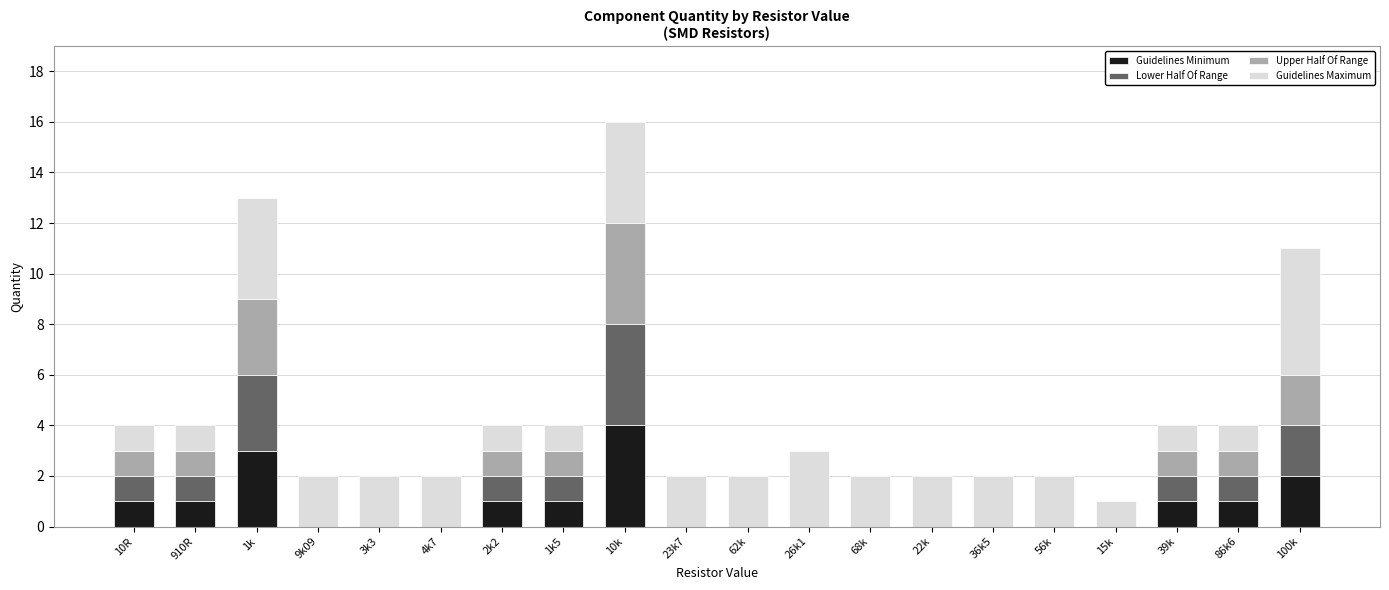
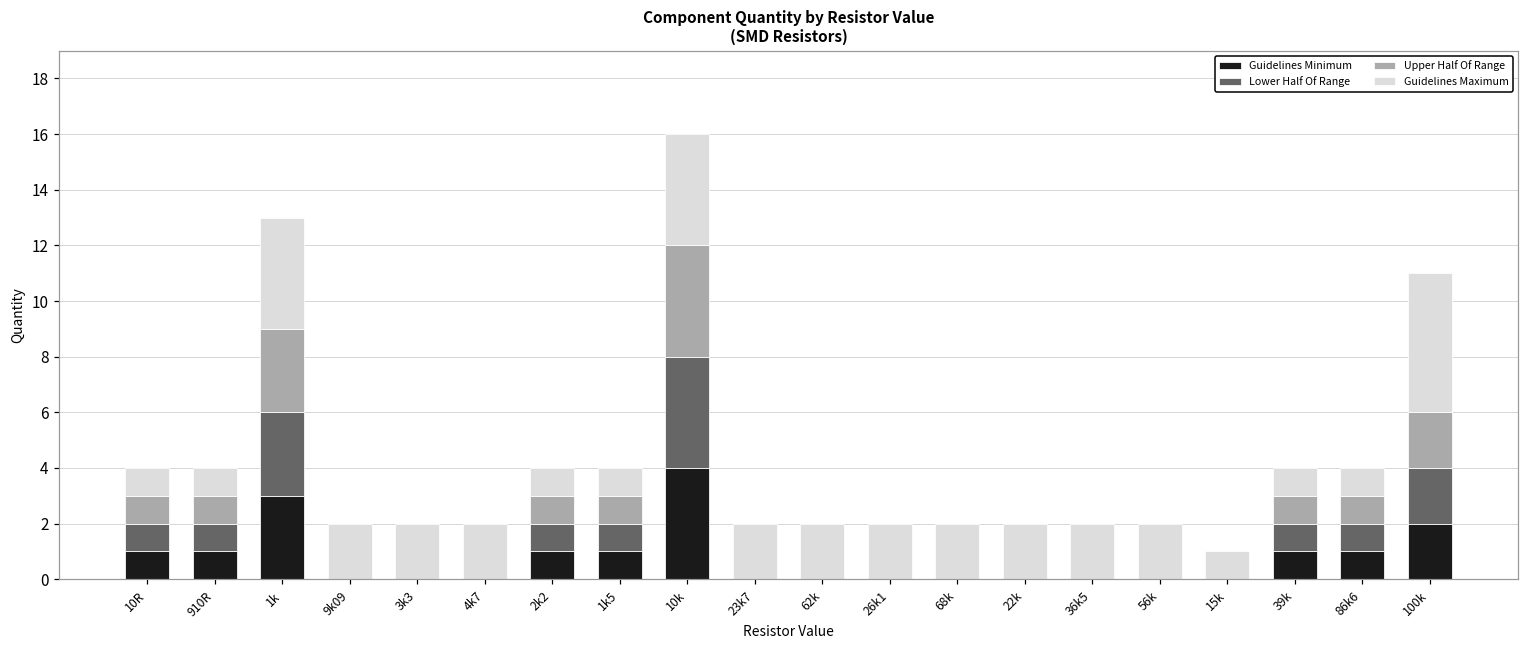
Guidelines Maximum, 26k1: 3 -> 2
